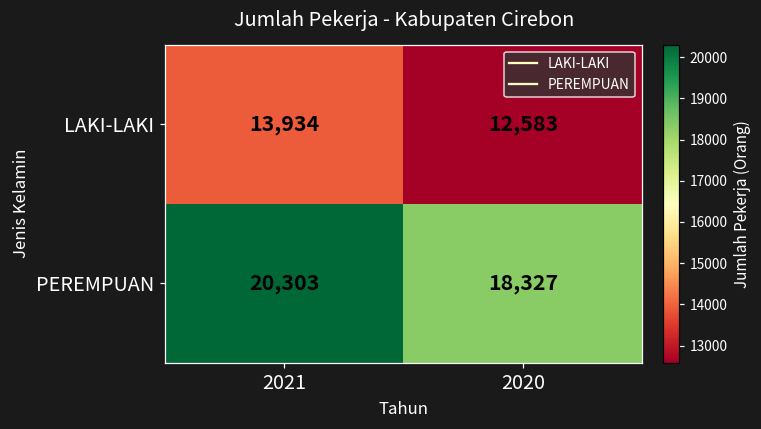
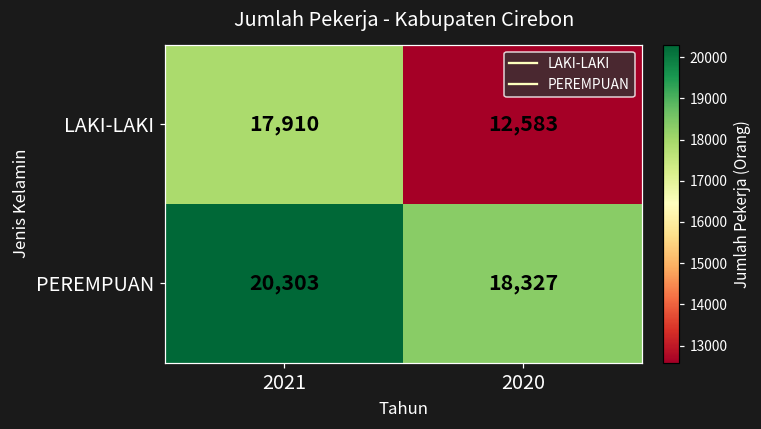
LAKI-LAKI, 2021: 13,934 -> 17,910
